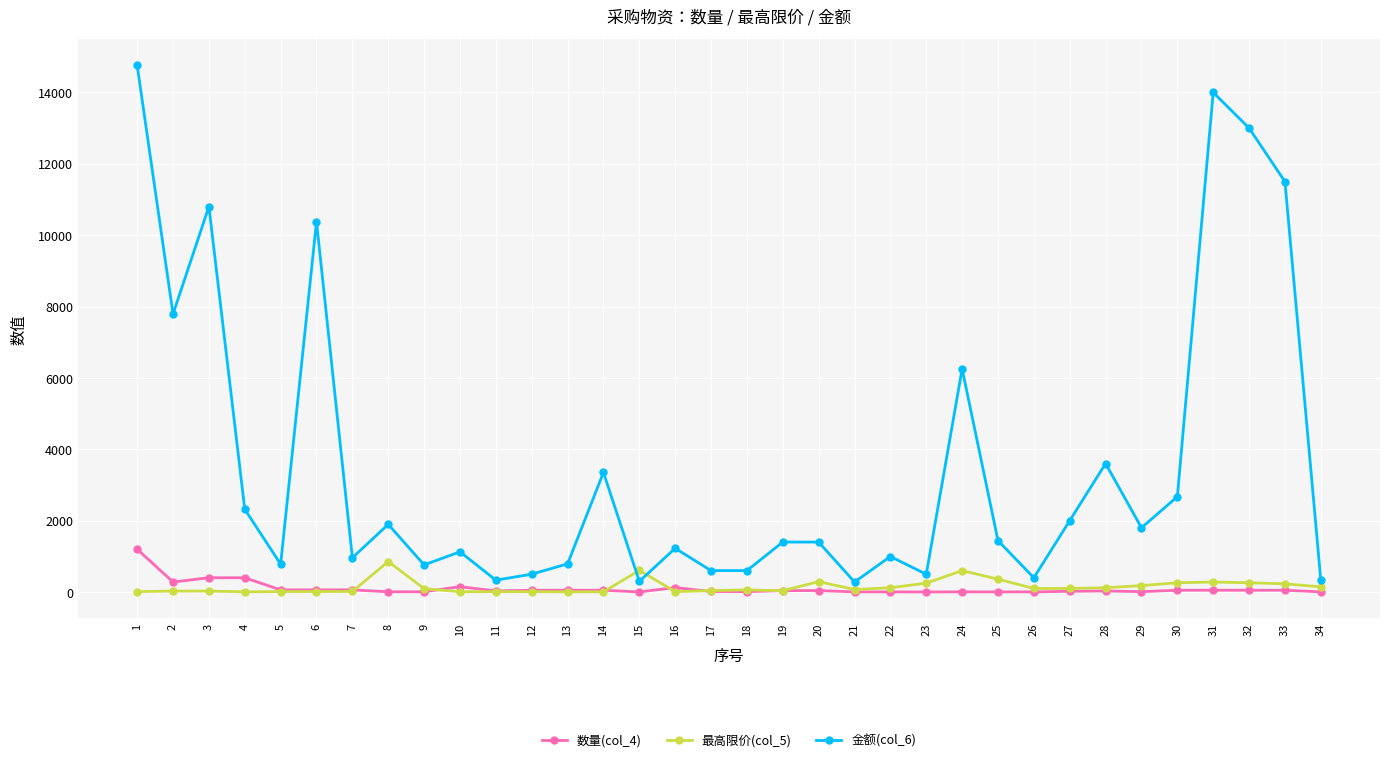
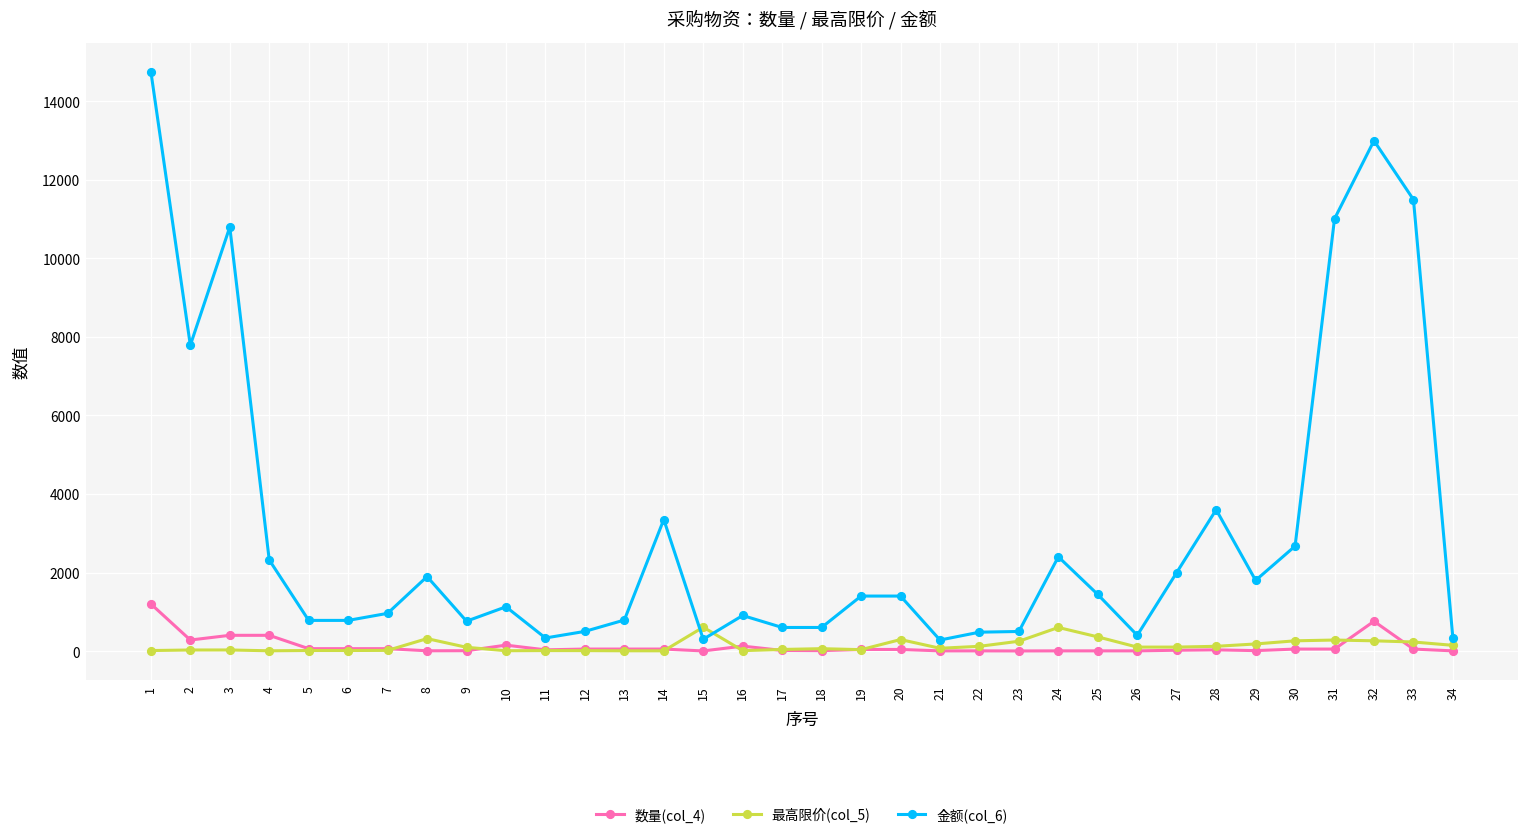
金额(col_6), 6: 10400 -> 800
最高限价(col_5), 8: 900 -> 300
金额(col_6), 16: 1200 -> 900
金额(col_6), 22: 1000 -> 500
金额(col_6), 24: 6300 -> 2400
金额(col_6), 31: 14000 -> 11000
数量(col_4), 32: 100 -> 800
